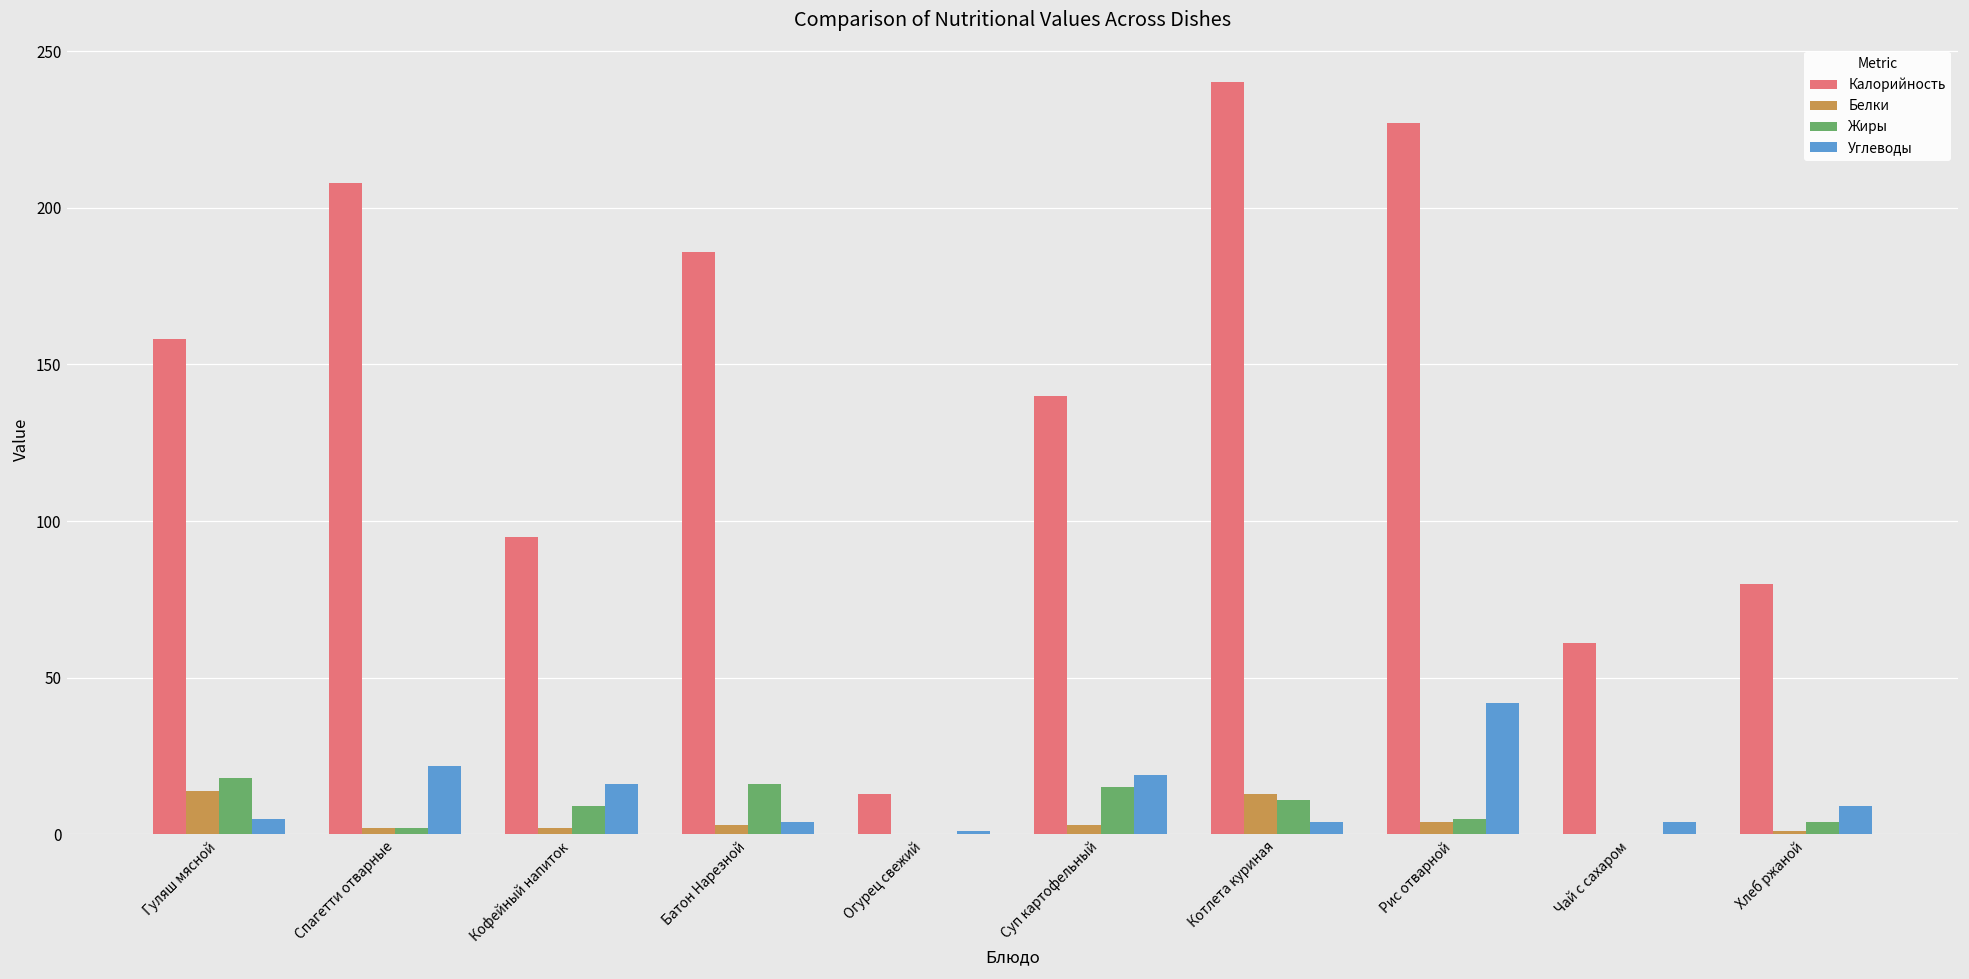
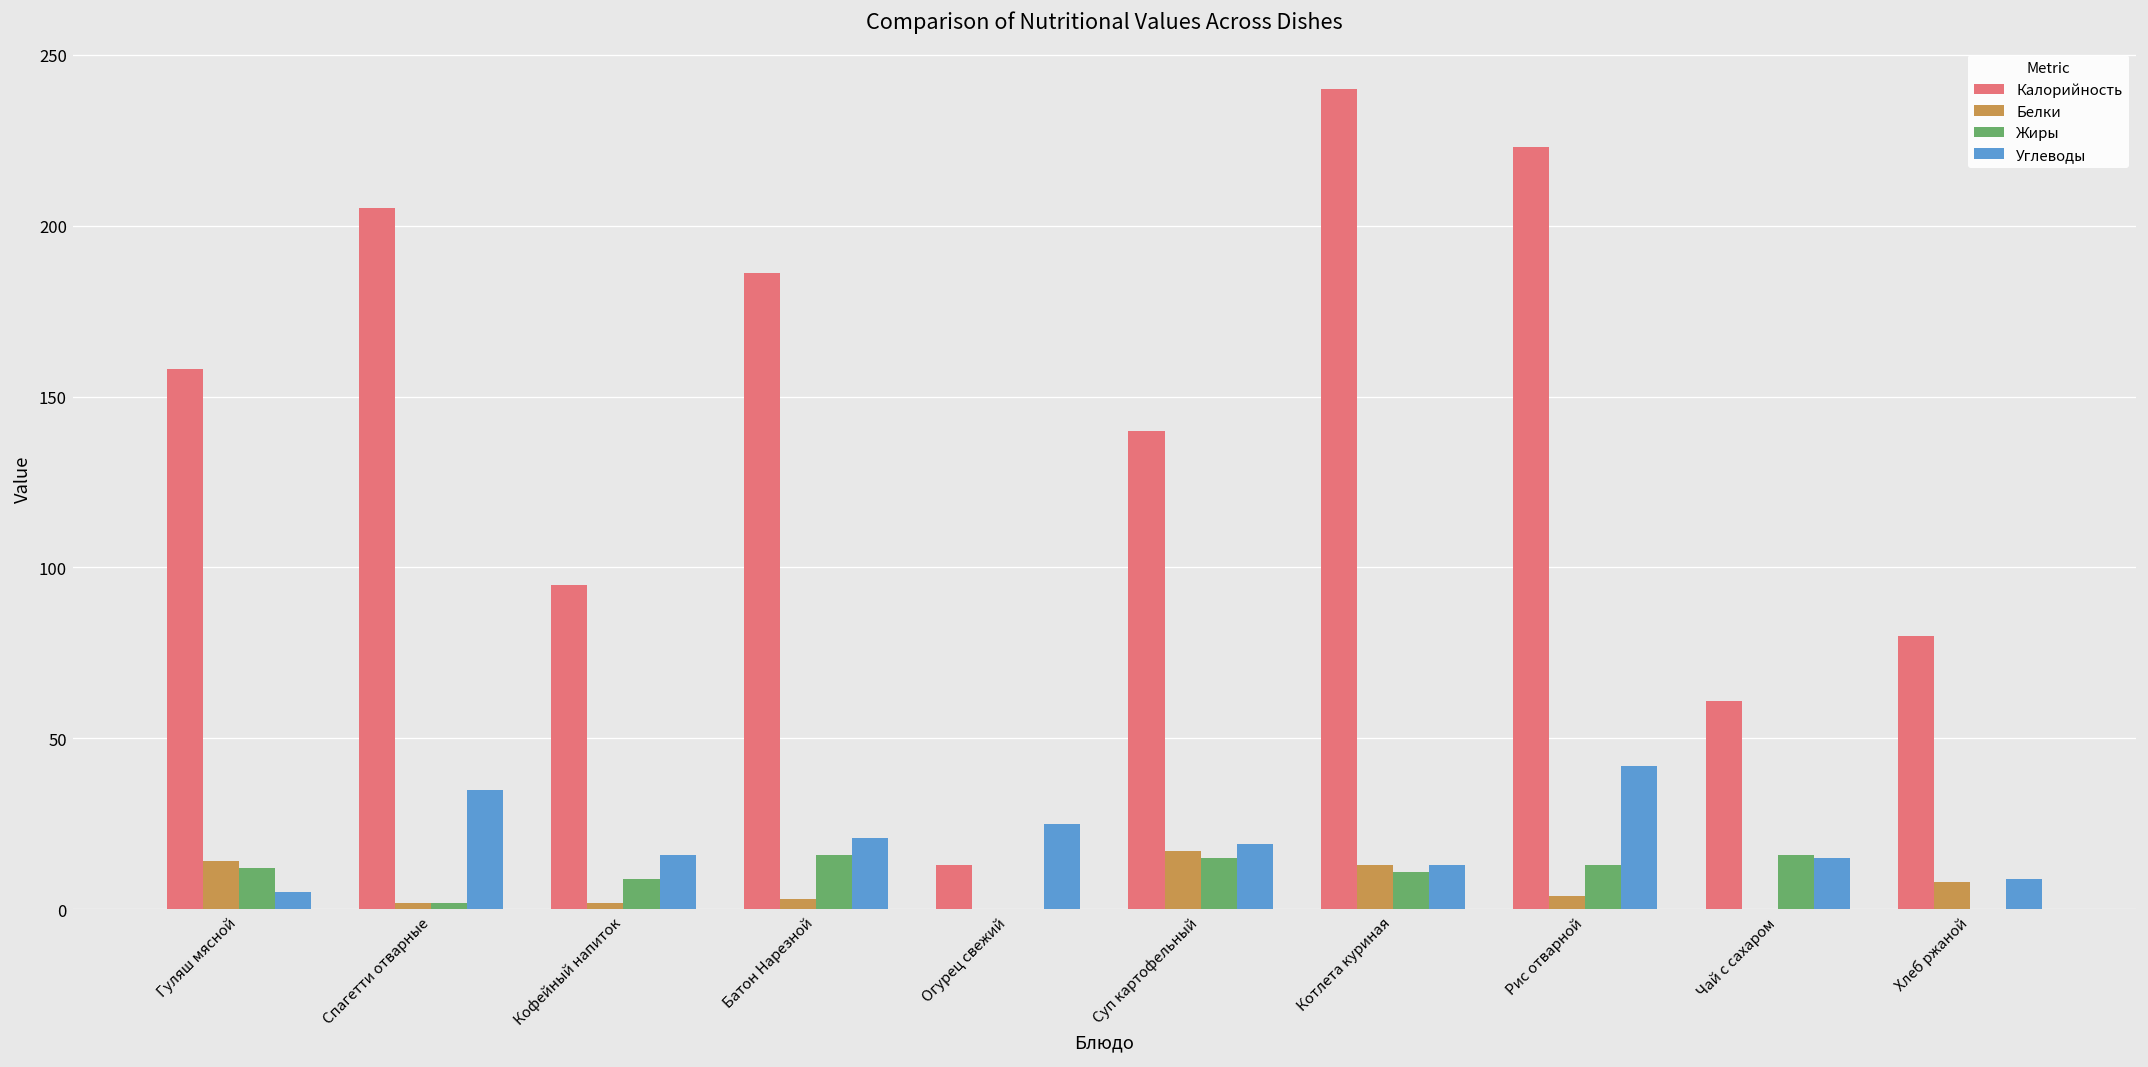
Жиры, Гуляш мясной: 18 -> 12
Калорийность, Спагетти отварные: 208 -> 205
Углеводы, Спагетти отварные: 22 -> 35
Углеводы, Батон Нарезной: 4 -> 21
Углеводы, Огурец свежий: 1 -> 25
Белки, Суп картофельный: 3 -> 17
Углеводы, Котлета куриная: 4 -> 13
Калорийность, Рис отварной: 227 -> 223
Жиры, Рис отварной: 5 -> 13
Жиры, Чай с сахаром: 0 -> 16
Углеводы, Чай с сахаром: 4 -> 15
Белки, Хлеб ржаной: 1 -> 8
Жиры, Хлеб ржаной: 4 -> 0
